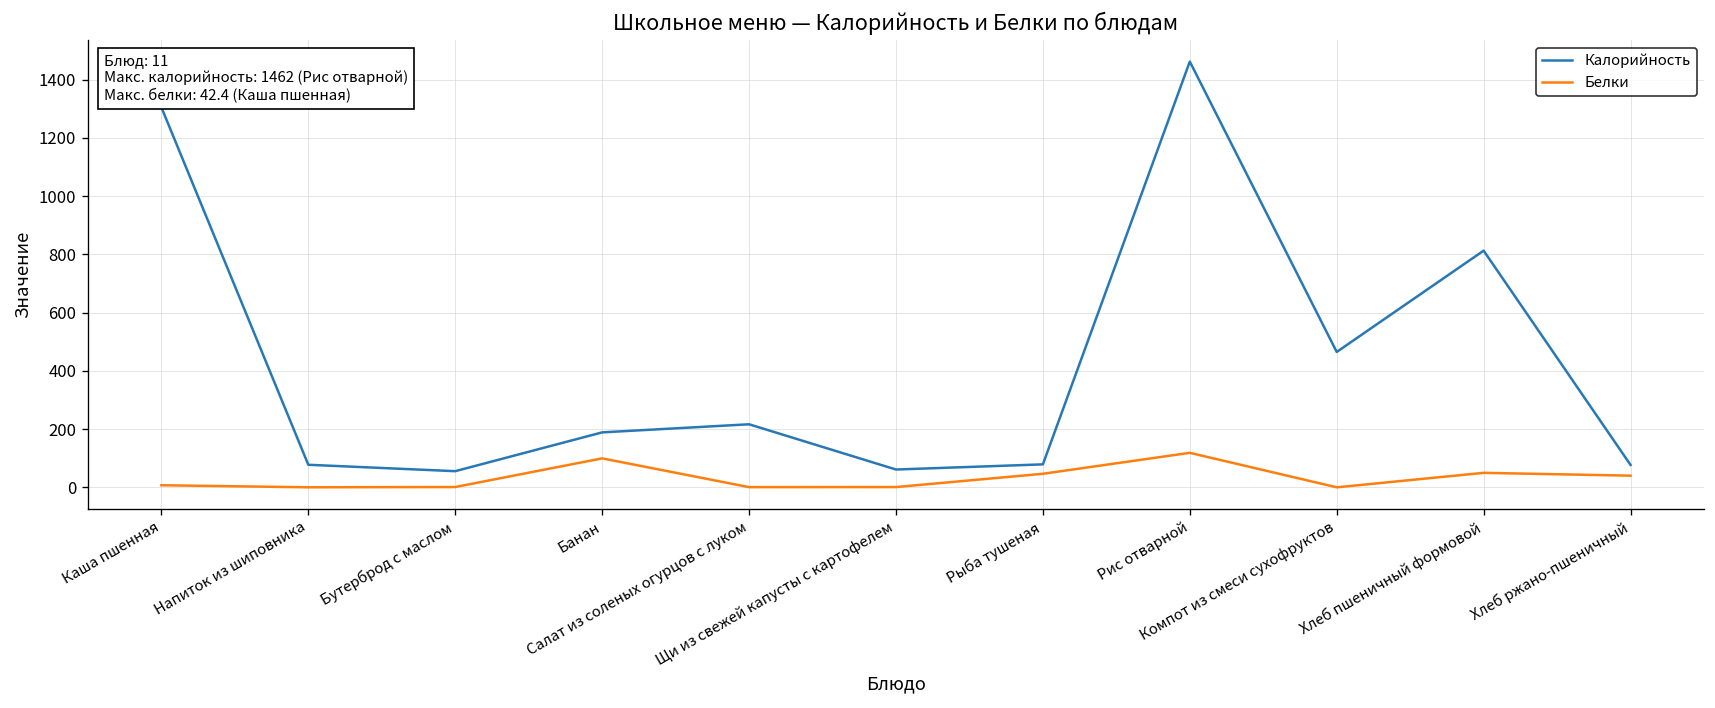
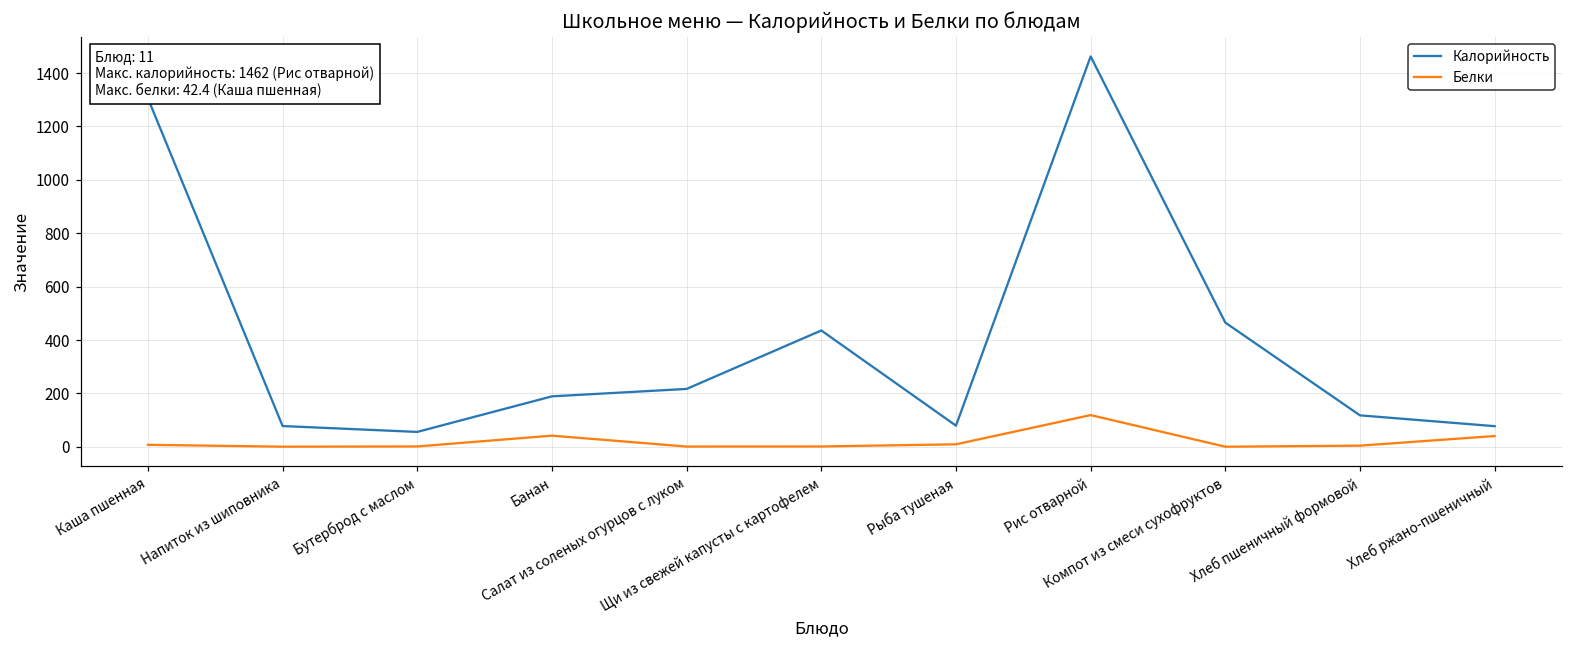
Белки, Банан: 100 -> 40
Калорийность, Щи из свежей капусты с картофелем: 60 -> 440
Белки, Рыба тушеная: 50 -> 10
Калорийность, Хлеб пшеничный формовой: 810 -> 120
Белки, Хлеб пшеничный формовой: 50 -> 0
